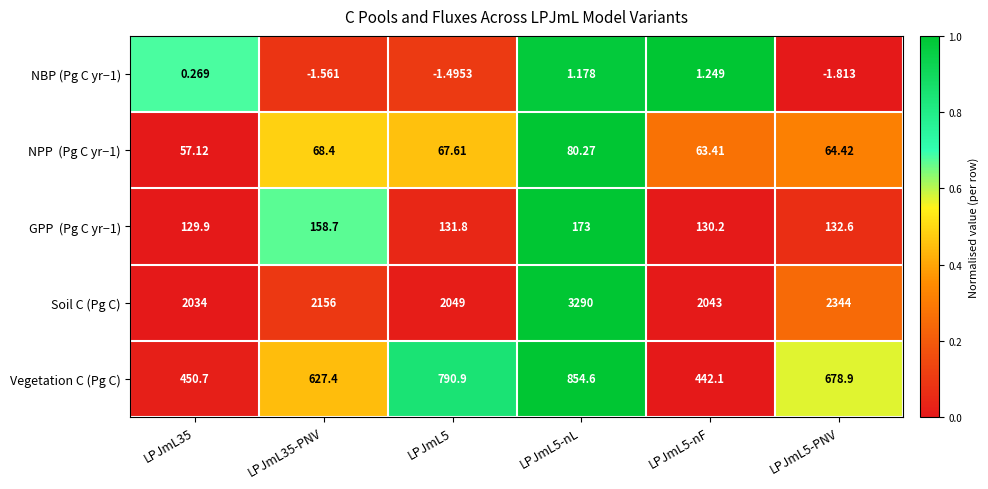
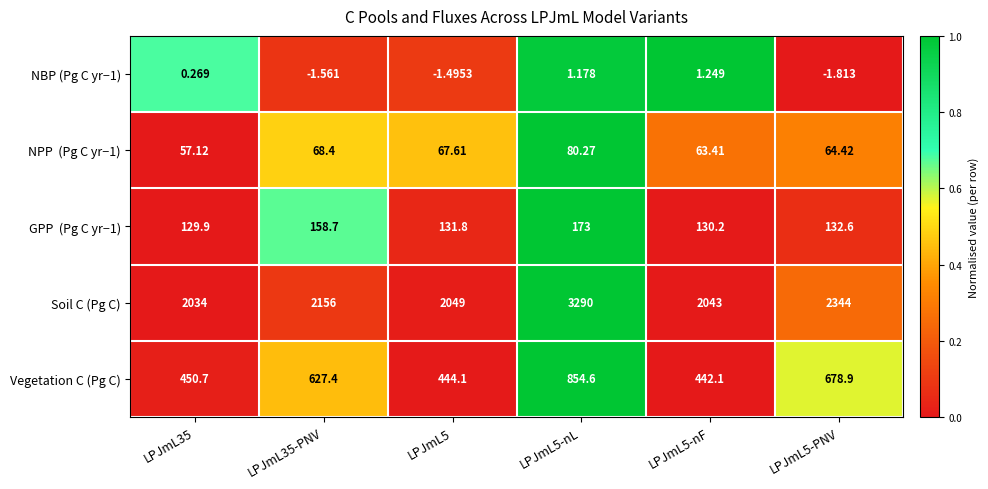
Vegetation C (Pg C), LPJmL5: 790.9 -> 444.1
